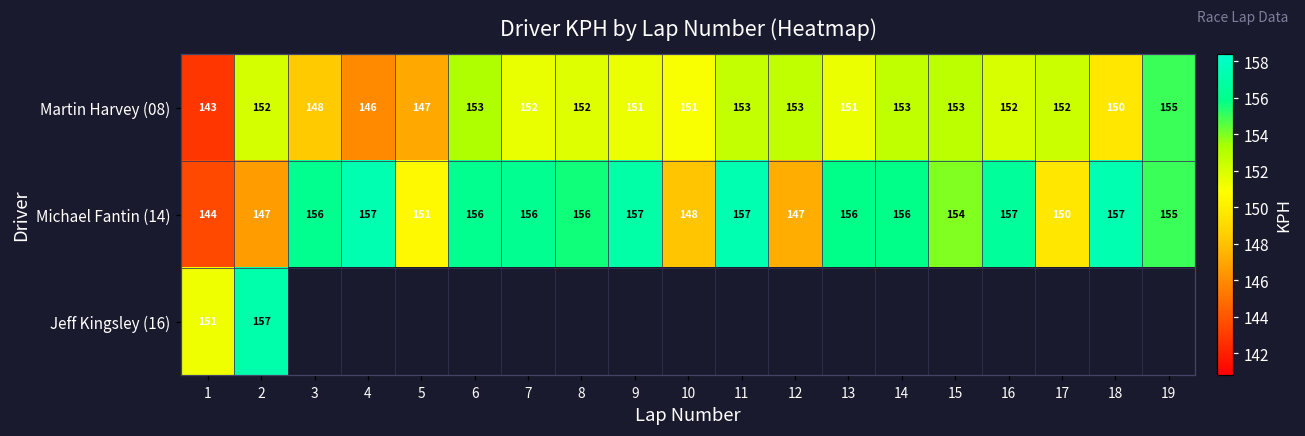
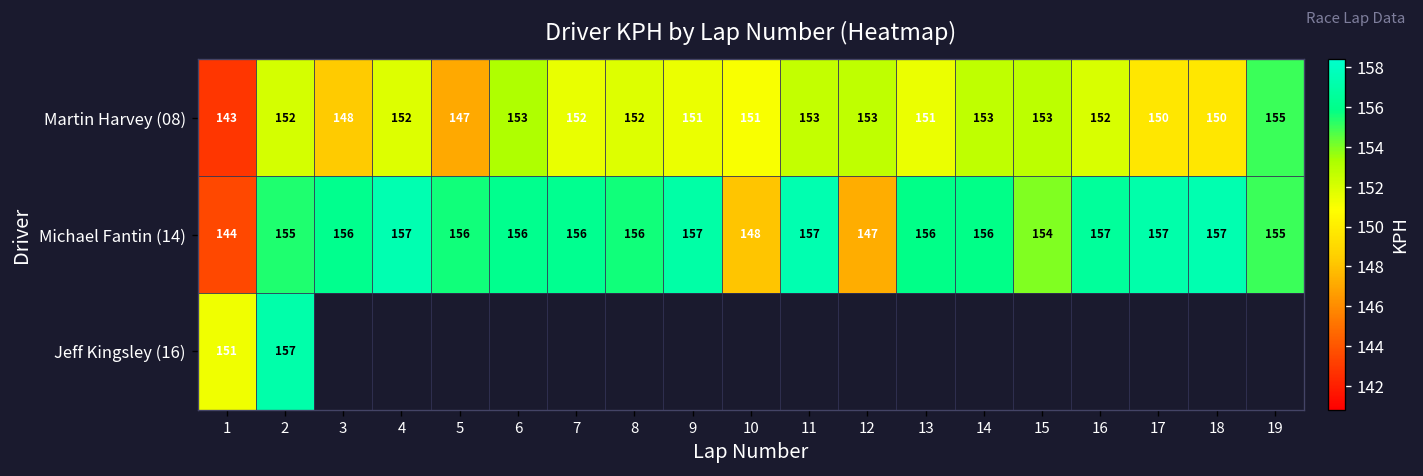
Martin Harvey (08), 4: 146 -> 152
Martin Harvey (08), 17: 152 -> 150
Michael Fantin (14), 2: 147 -> 155
Michael Fantin (14), 5: 151 -> 156
Michael Fantin (14), 17: 150 -> 157
